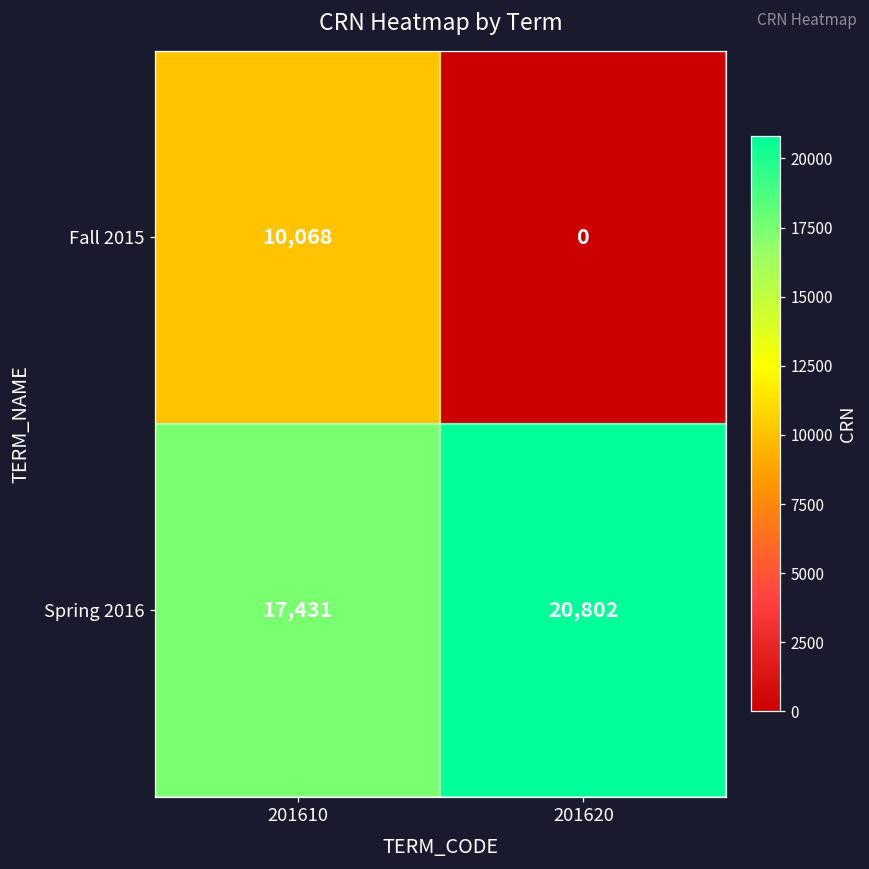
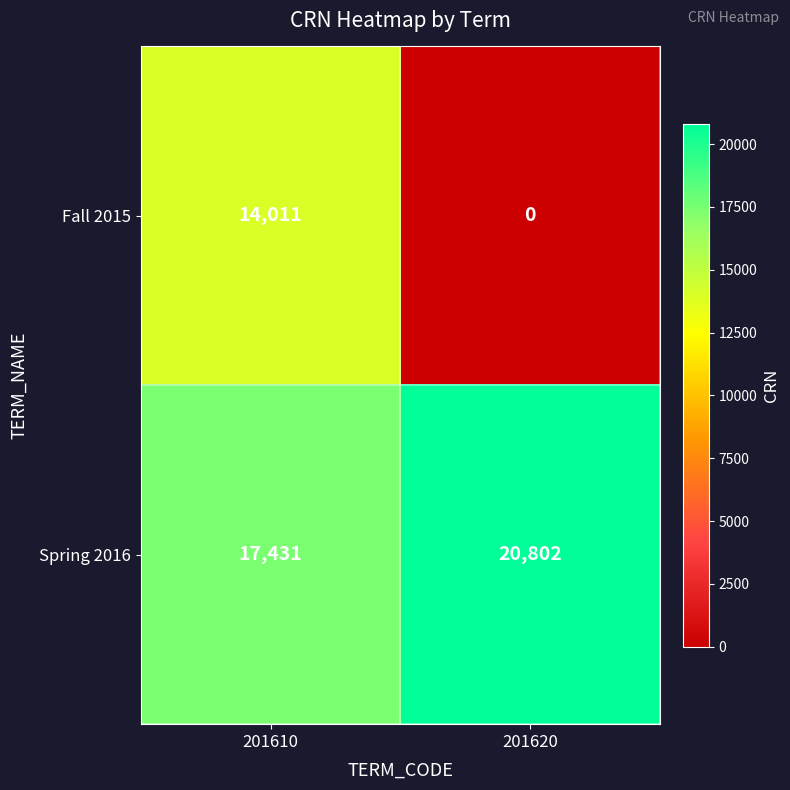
Fall 2015, 201610: 10,068 -> 14,011
